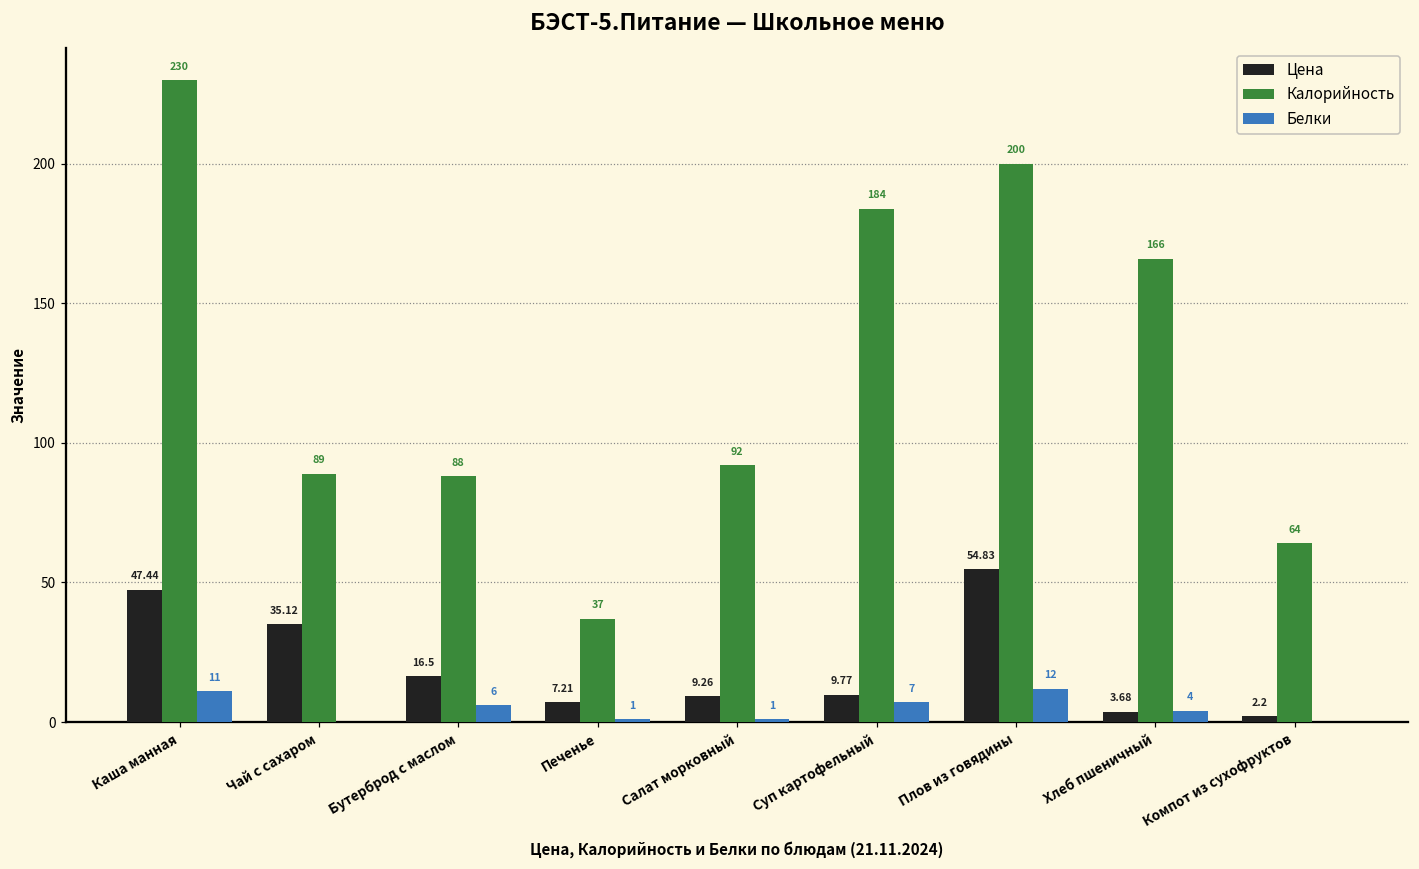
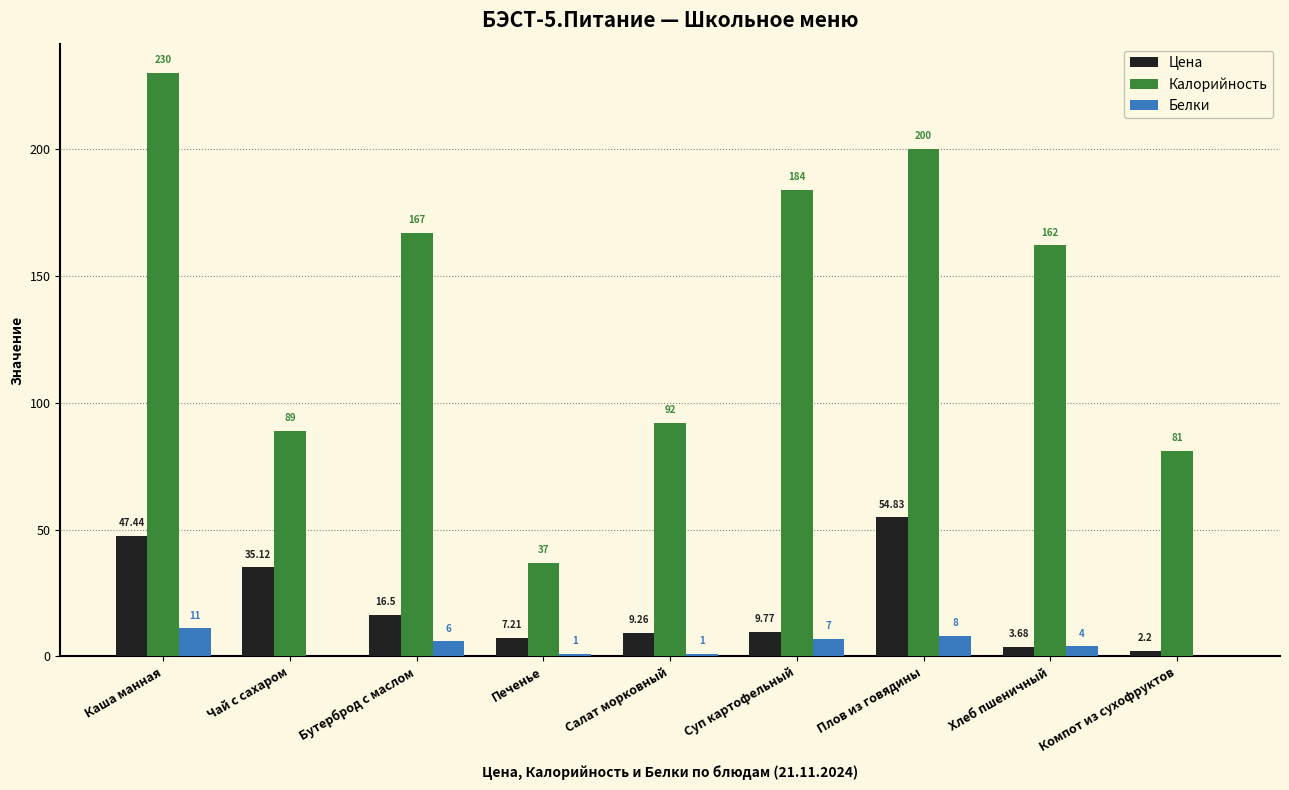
Калорийность, Бутерброд с маслом: 88 -> 167
Белки, Плов из говядины: 12 -> 8
Калорийность, Хлеб пшеничный: 166 -> 162
Калорийность, Компот из сухофруктов: 64 -> 81
